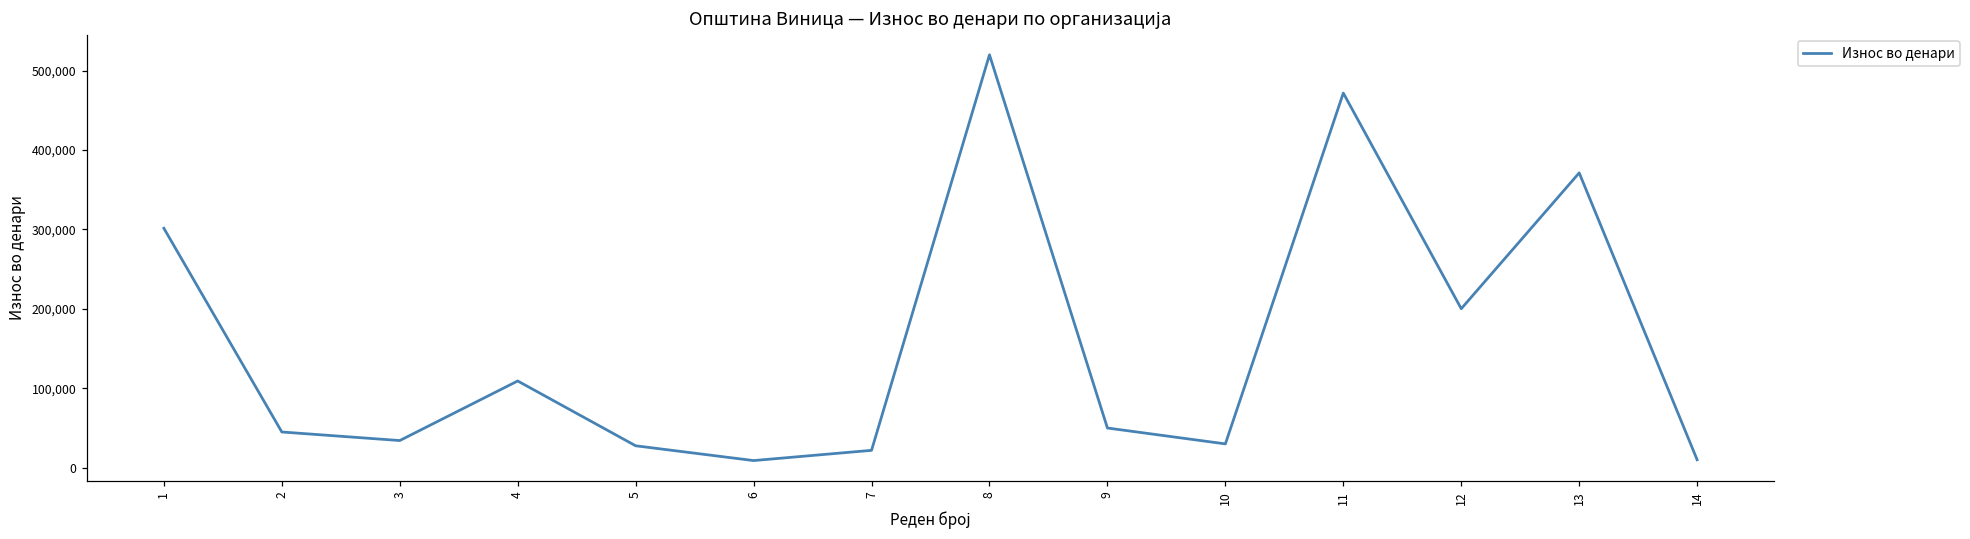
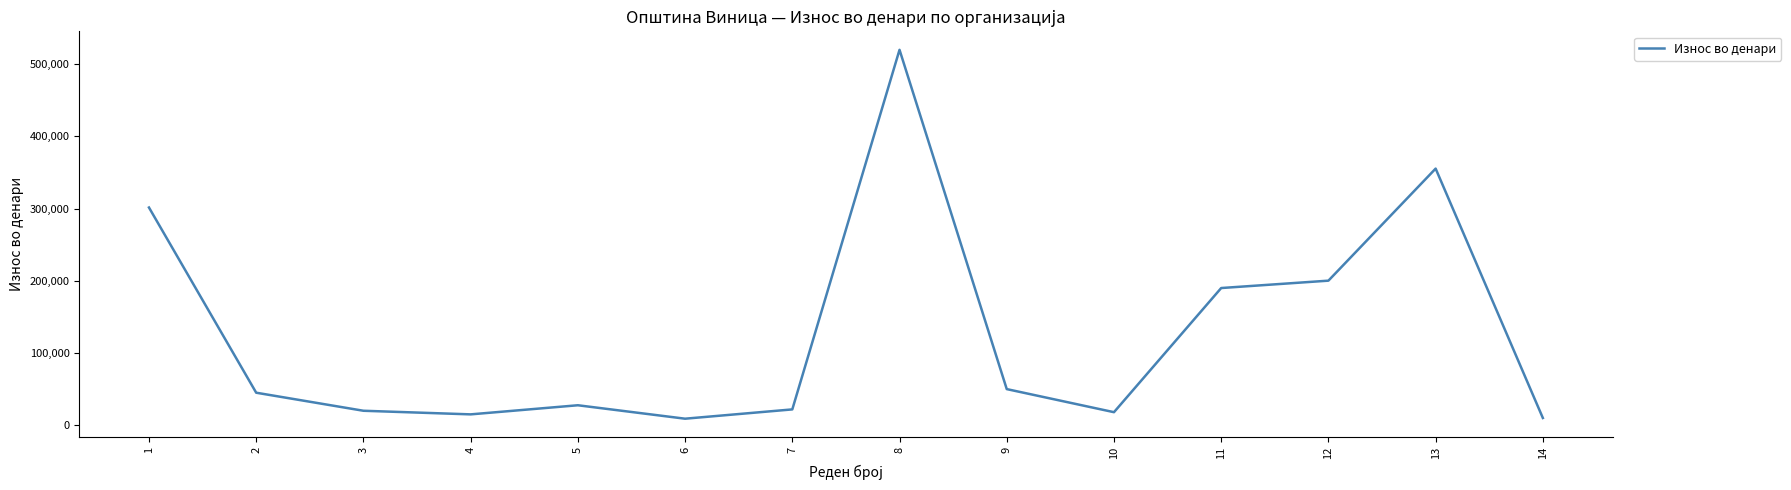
3: 30,000 -> 20,000
4: 110,000 -> 20,000
10: 30,000 -> 20,000
11: 470,000 -> 190,000
13: 370,000 -> 360,000
